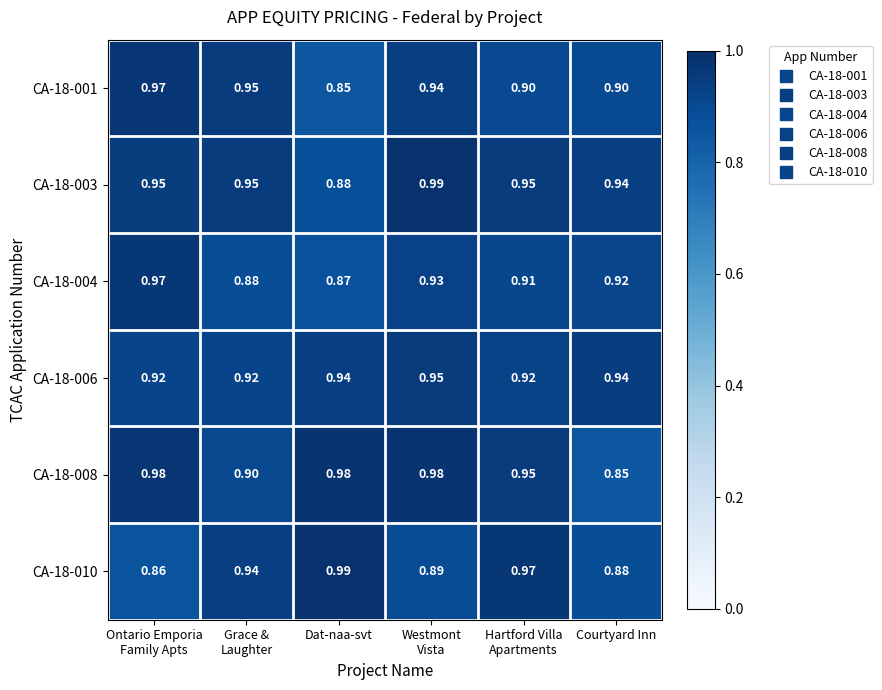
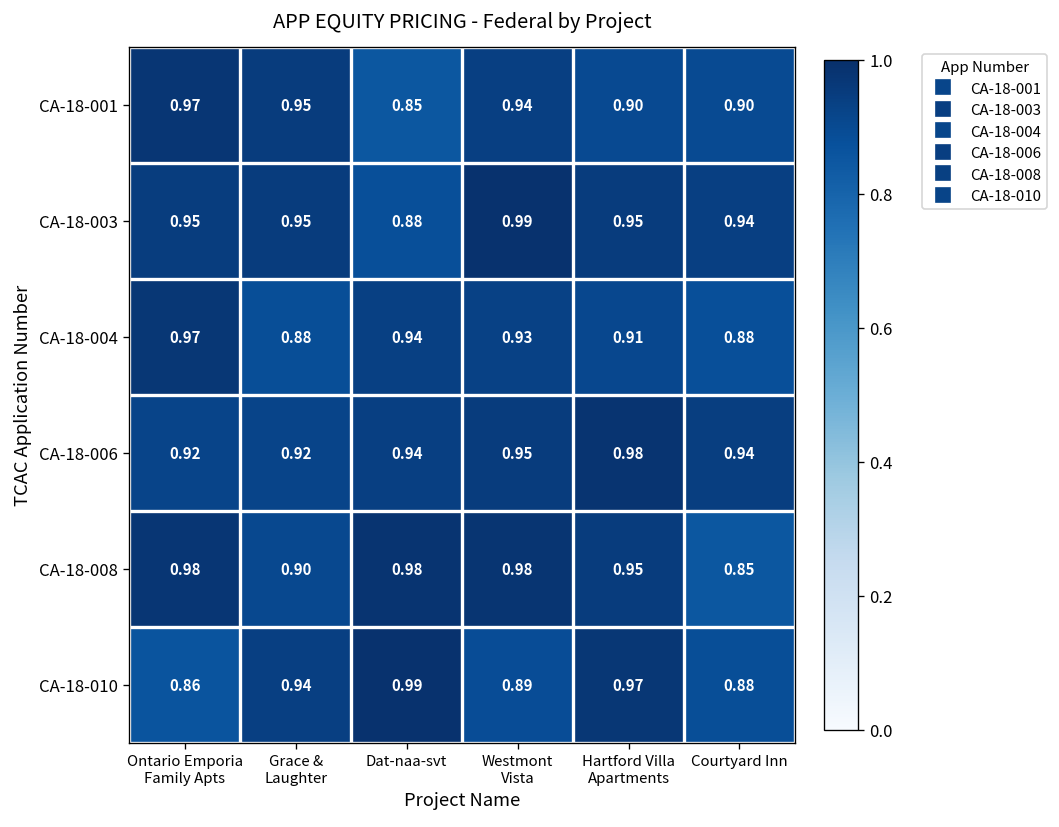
CA-18-004, Dat-naa-svt: 0.87 -> 0.94
CA-18-004, Courtyard Inn: 0.92 -> 0.88
CA-18-006, Hartford Villa Apartments: 0.92 -> 0.98
